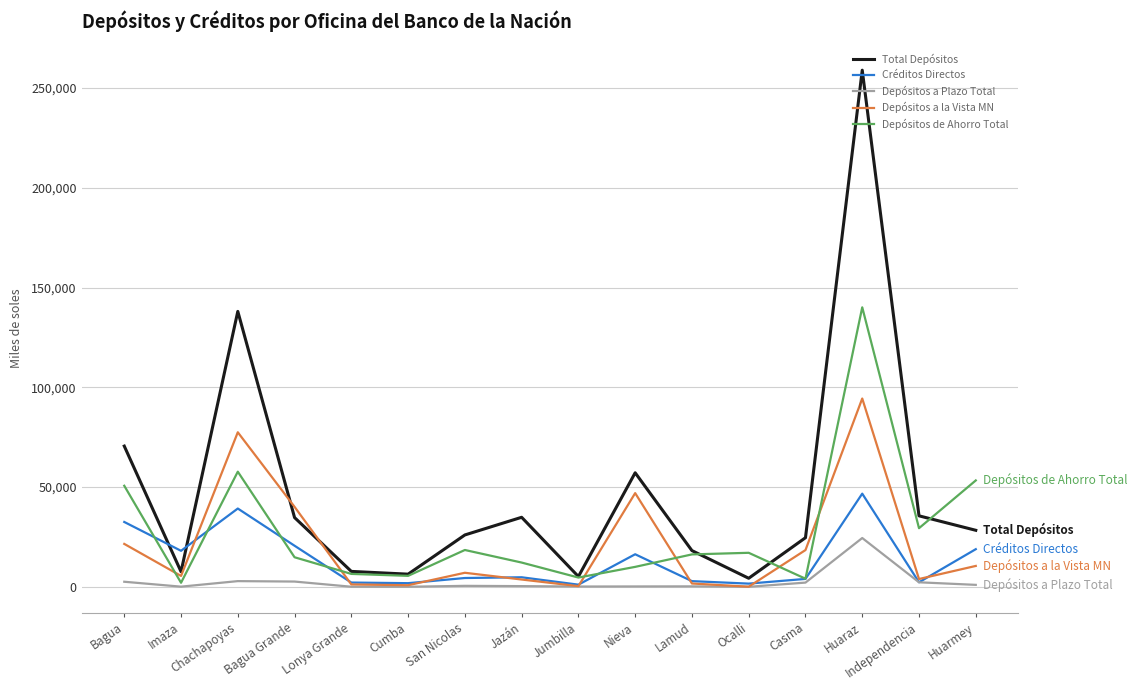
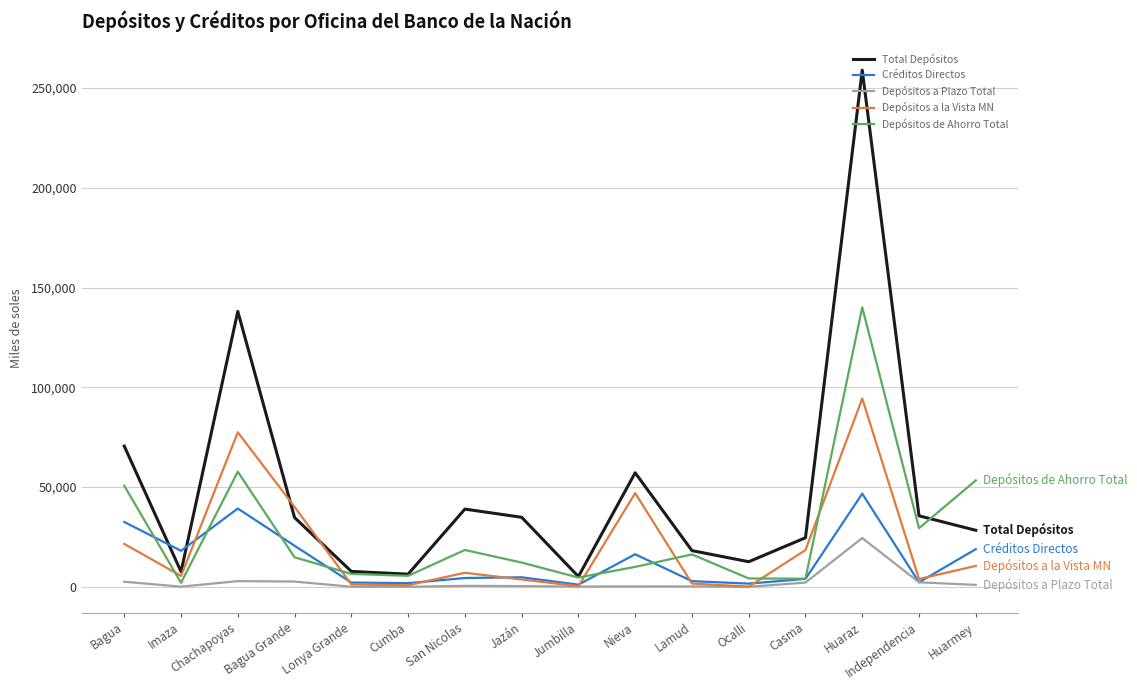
Total Depósitos, San Nicolas: 26,000 -> 39,000
Total Depósitos, Ocalli: 4,000 -> 13,000
Depósitos de Ahorro Total, Ocalli: 17,000 -> 4,000
